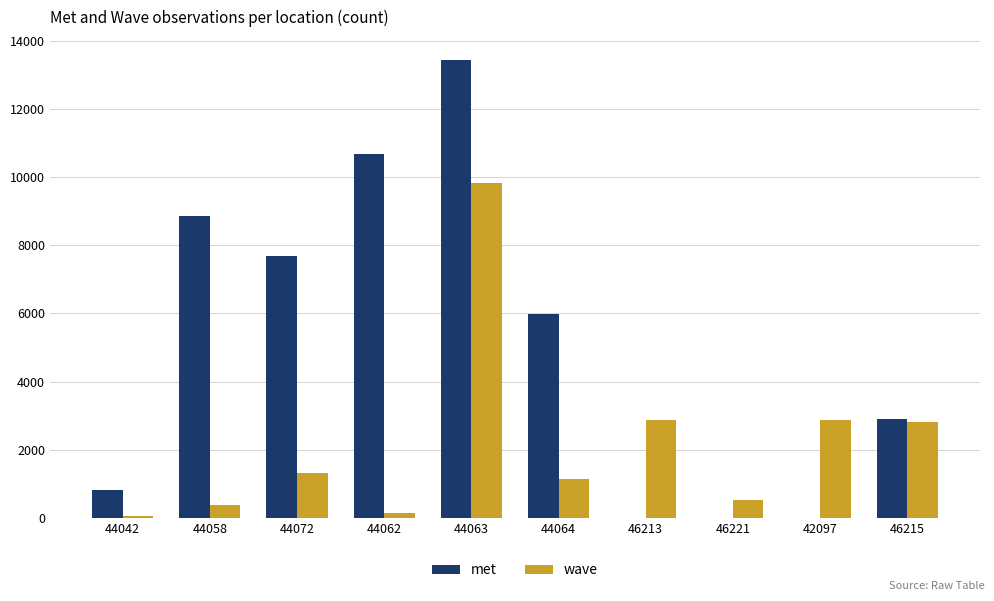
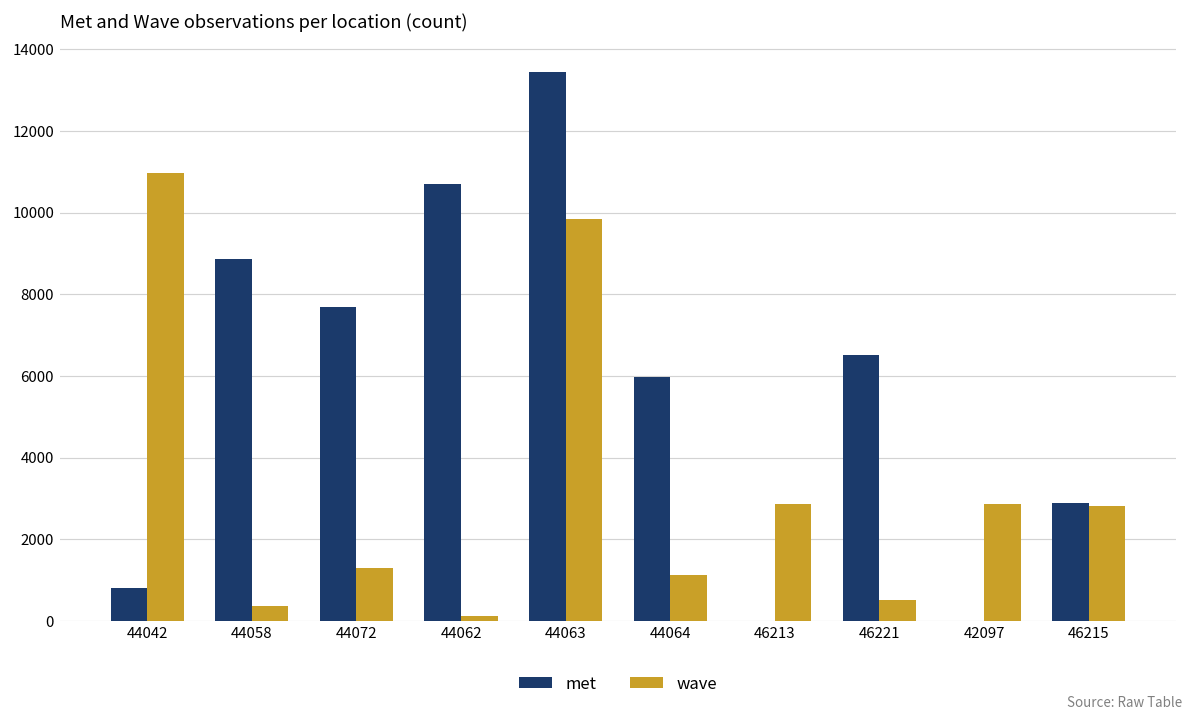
wave, 44042: 100 -> 11000
met, 46221: 0 -> 6500
